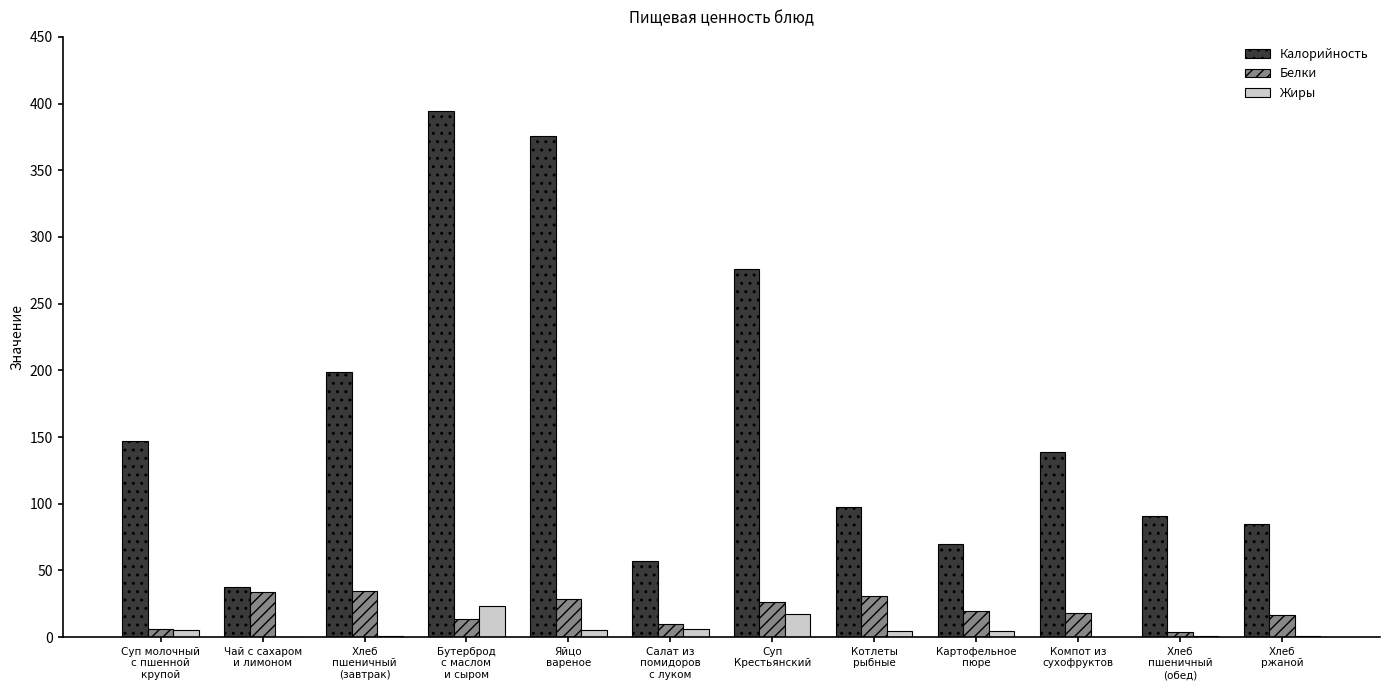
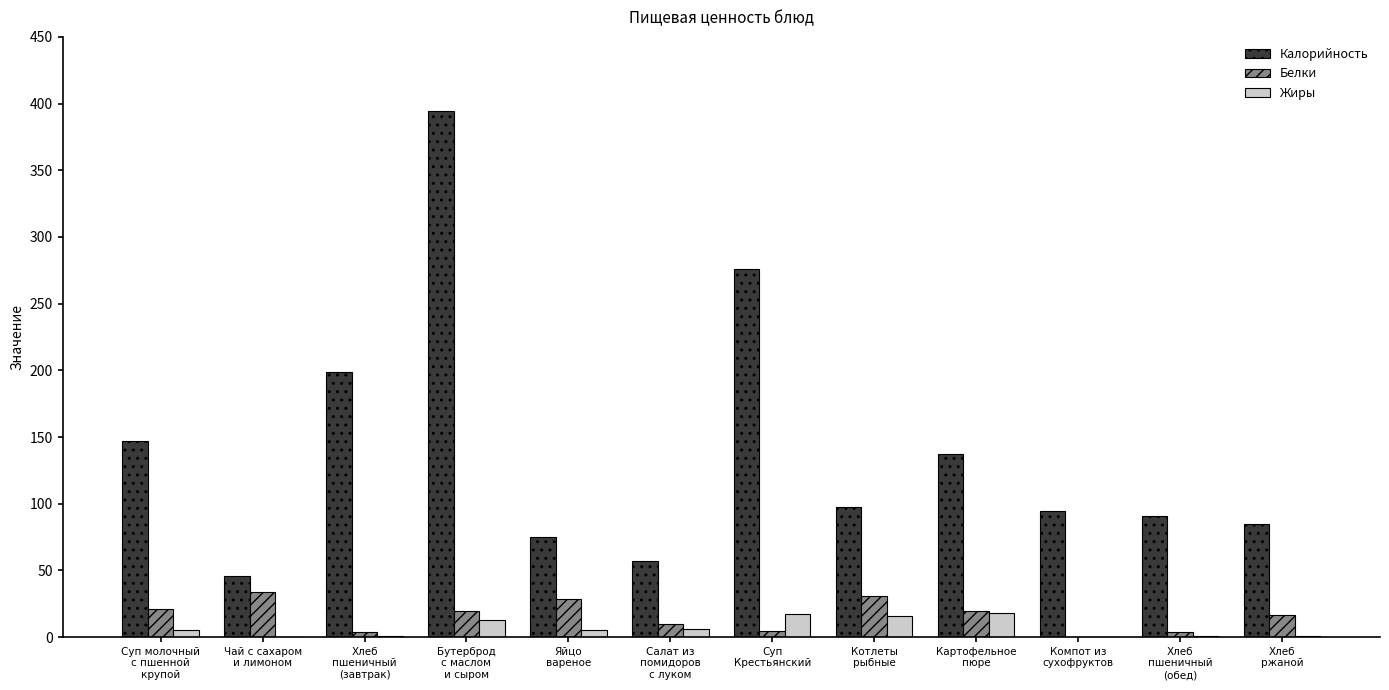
Белки, Суп молочный с пшенной крупой: 6 -> 21
Калорийность, Чай с сахаром и лимоном: 37 -> 46
Белки, Хлеб пшеничный (завтрак): 35 -> 4
Белки, Бутерброд с маслом и сыром: 14 -> 20
Жиры, Бутерброд с маслом и сыром: 23 -> 13
Калорийность, Яйцо вареное: 376 -> 75
Белки, Суп Крестьянский: 27 -> 5
Жиры, Котлеты рыбные: 4 -> 16
Калорийность, Картофельное пюре: 70 -> 137
Жиры, Картофельное пюре: 5 -> 18
Калорийность, Компот из сухофруктов: 139 -> 94
Белки, Компот из сухофруктов: 18 -> 0
